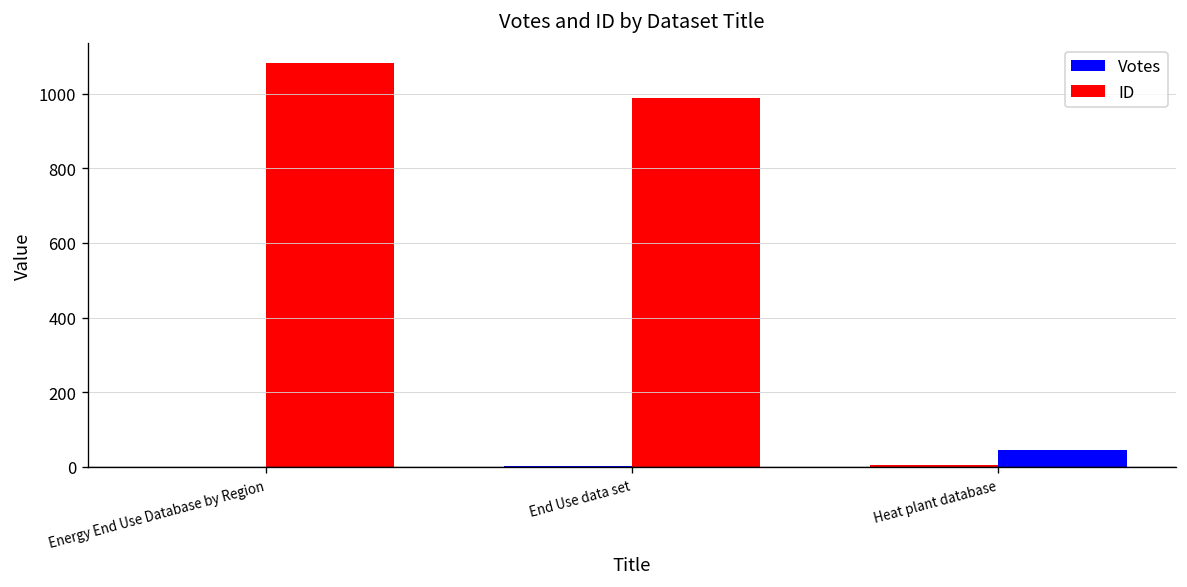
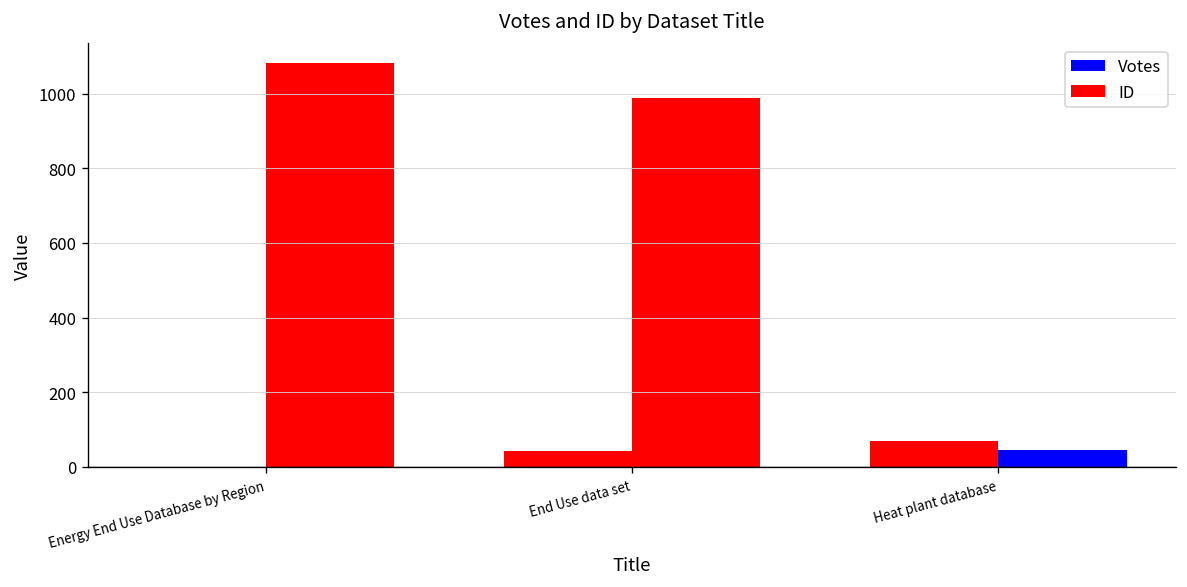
Votes, End Use data set: 0 -> 40
Votes, Heat plant database: 0 -> 70
